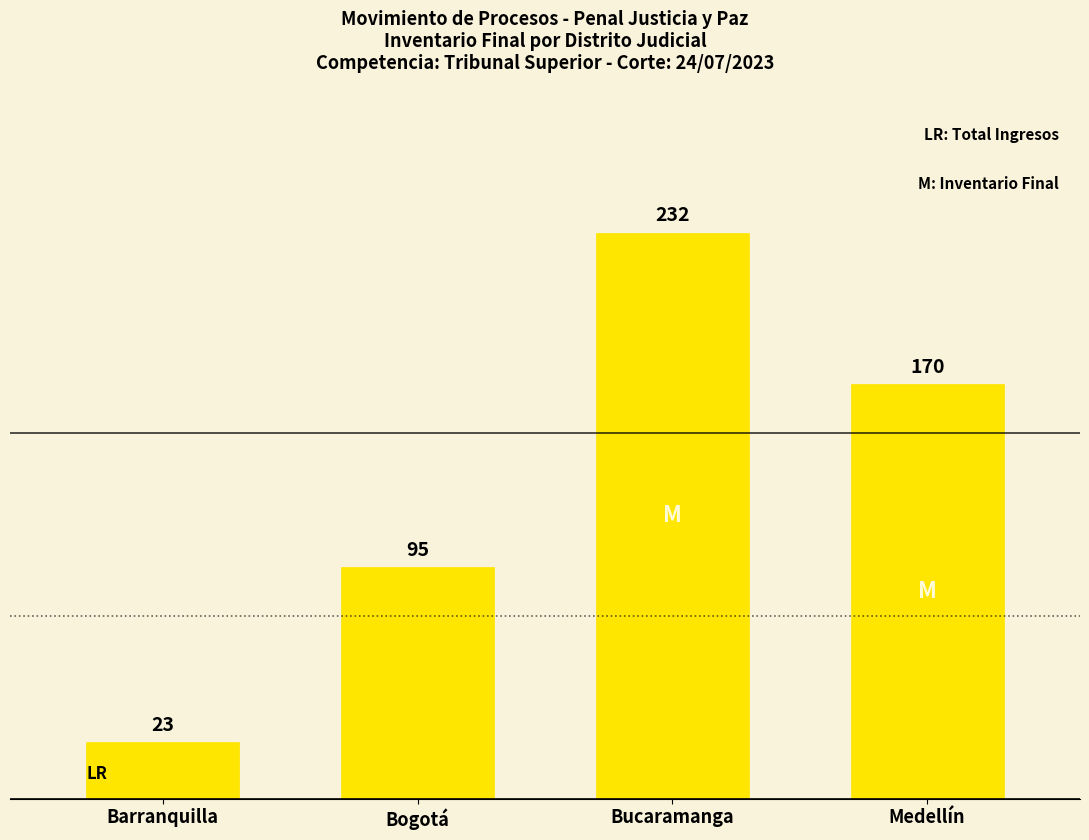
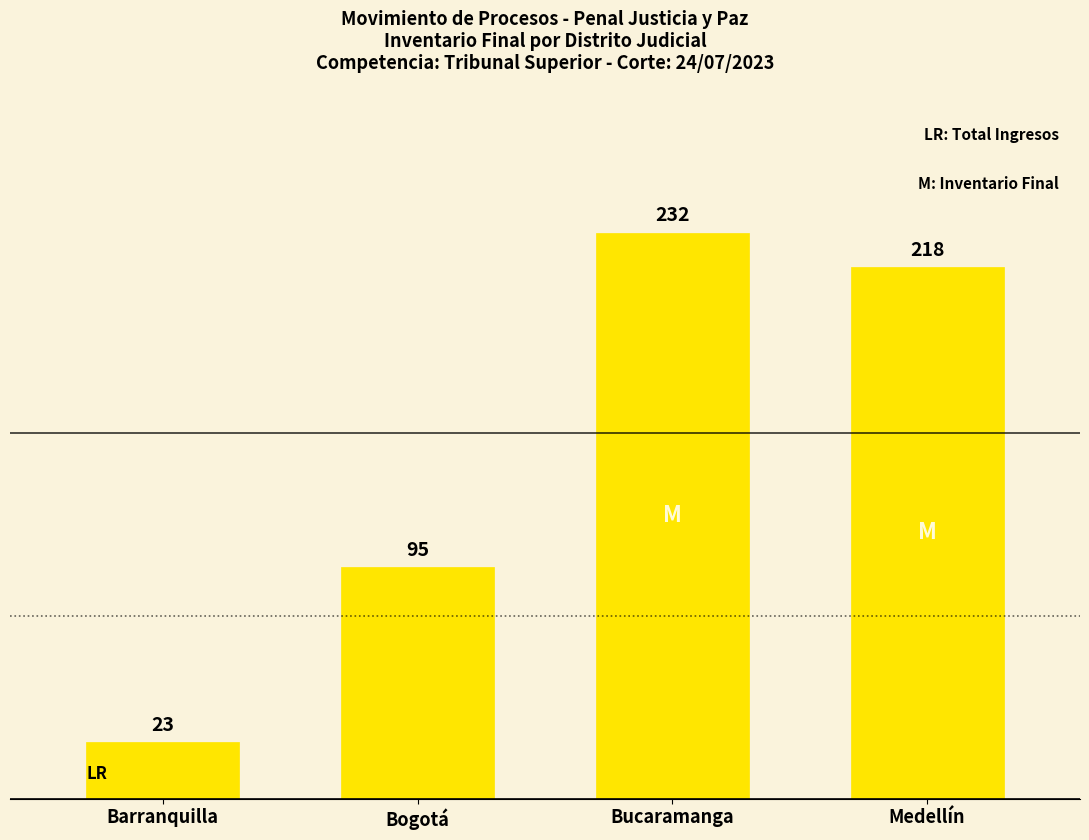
Medellín: 170 -> 218
